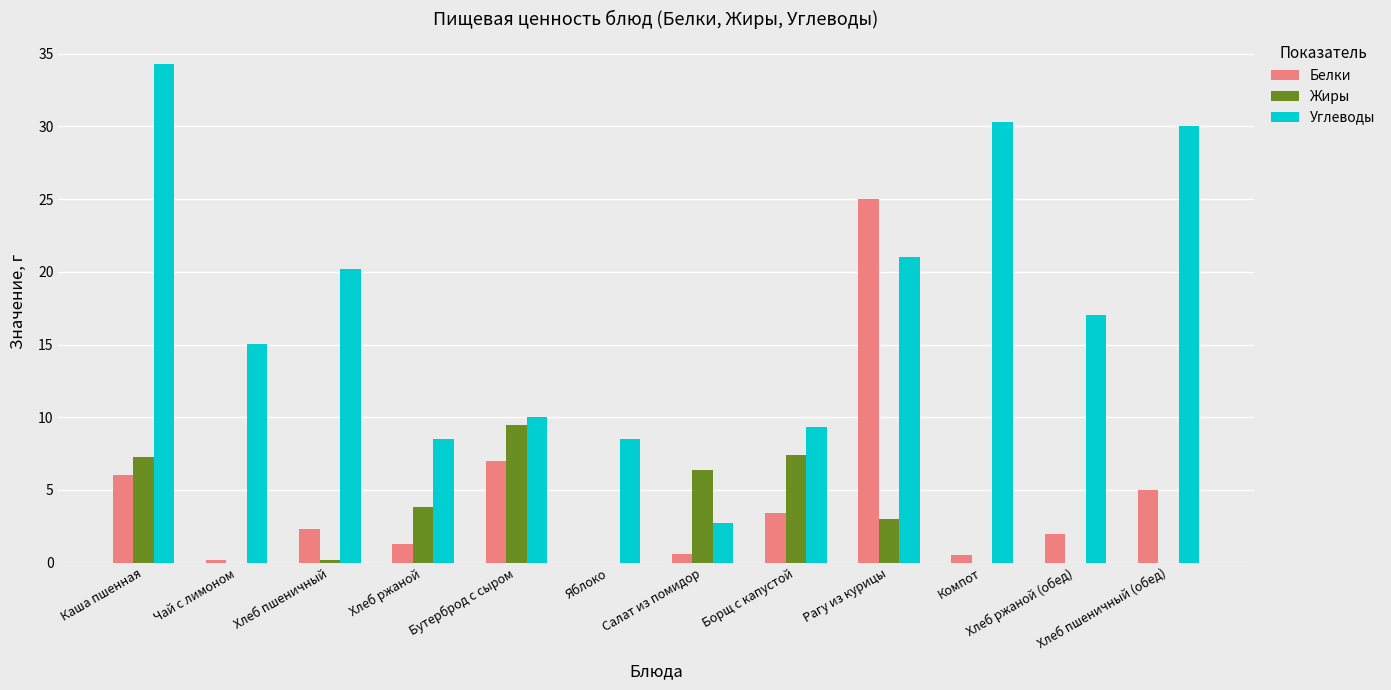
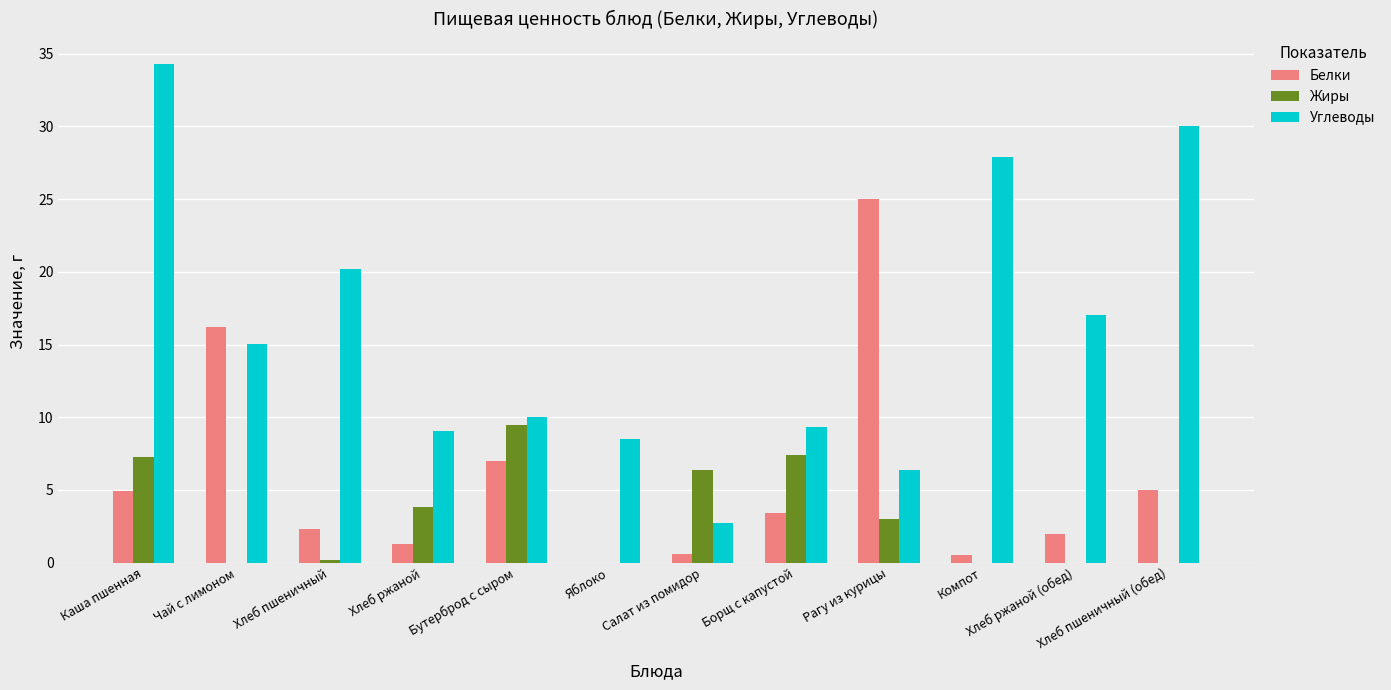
Белки, Каша пшенная: 6.0 -> 5.0
Белки, Чай с лимоном: 0.2 -> 16.2
Углеводы, Хлеб ржаной: 8.5 -> 9.0
Углеводы, Рагу из курицы: 21.0 -> 6.4
Углеводы, Компот: 30.3 -> 27.9
